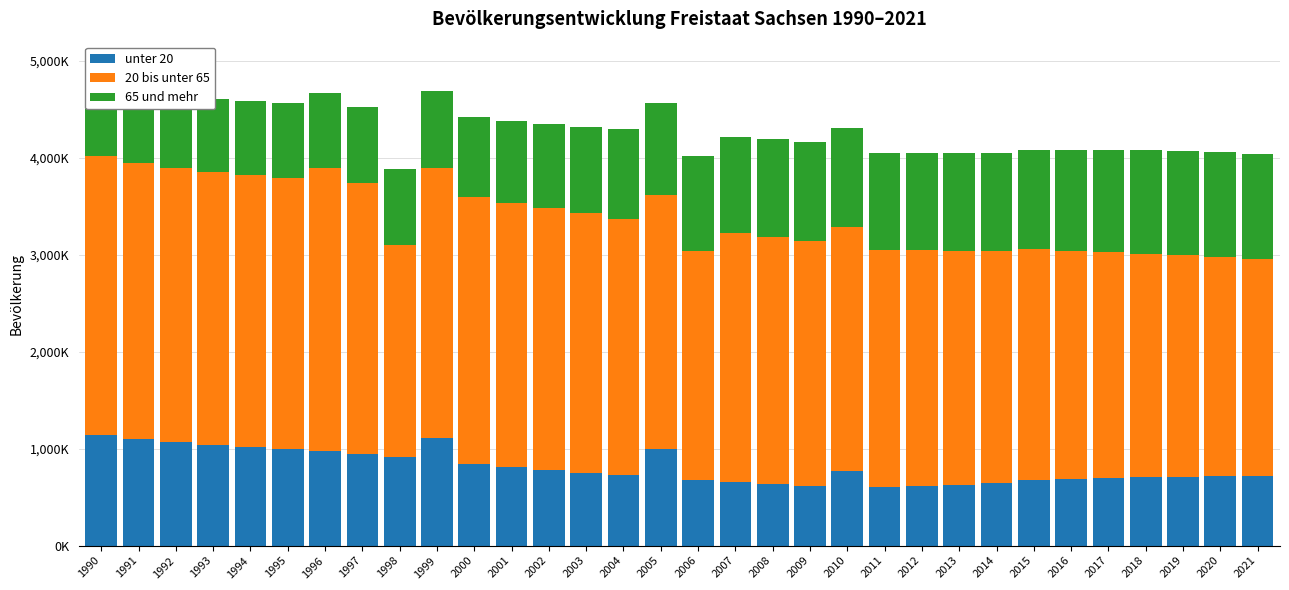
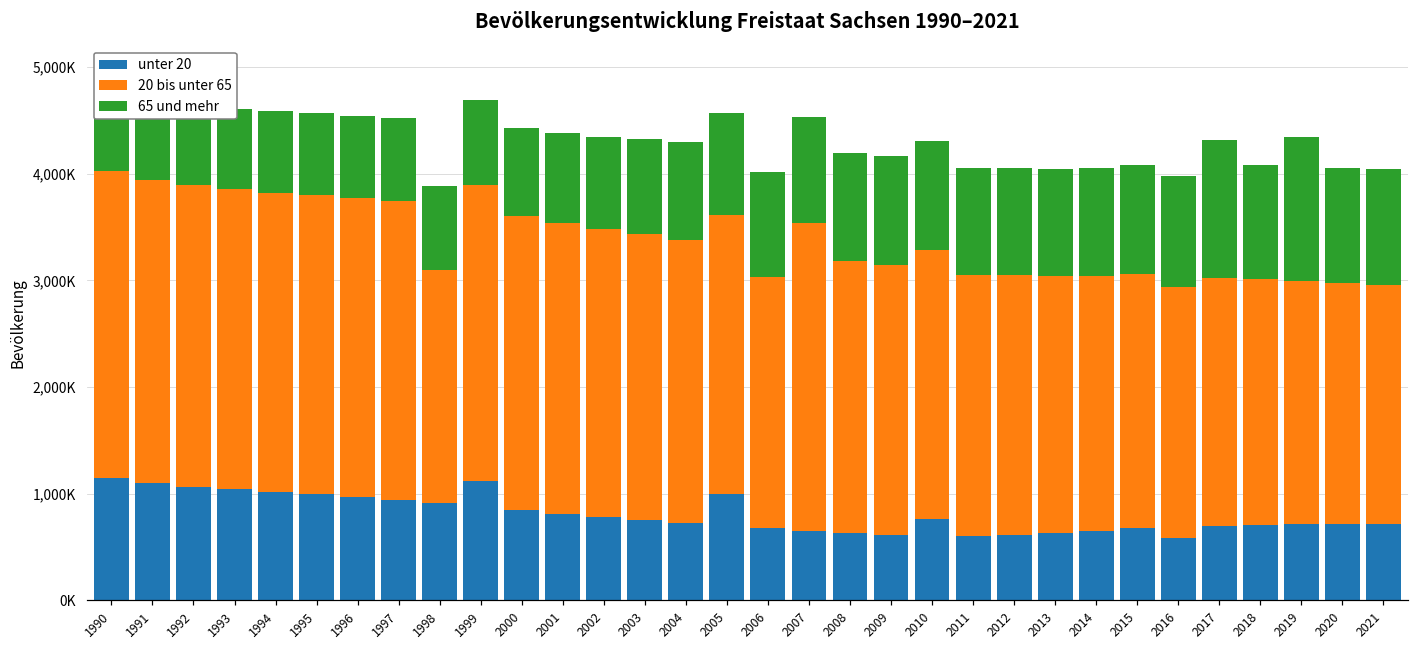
20 bis unter 65, 1996: 2,900,000 -> 2,800,000
20 bis unter 65, 2007: 2,600,000 -> 2,900,000
unter 20, 2016: 700,000 -> 600,000
65 und mehr, 2017: 1,100,000 -> 1,300,000
65 und mehr, 2019: 1,100,000 -> 1,300,000
